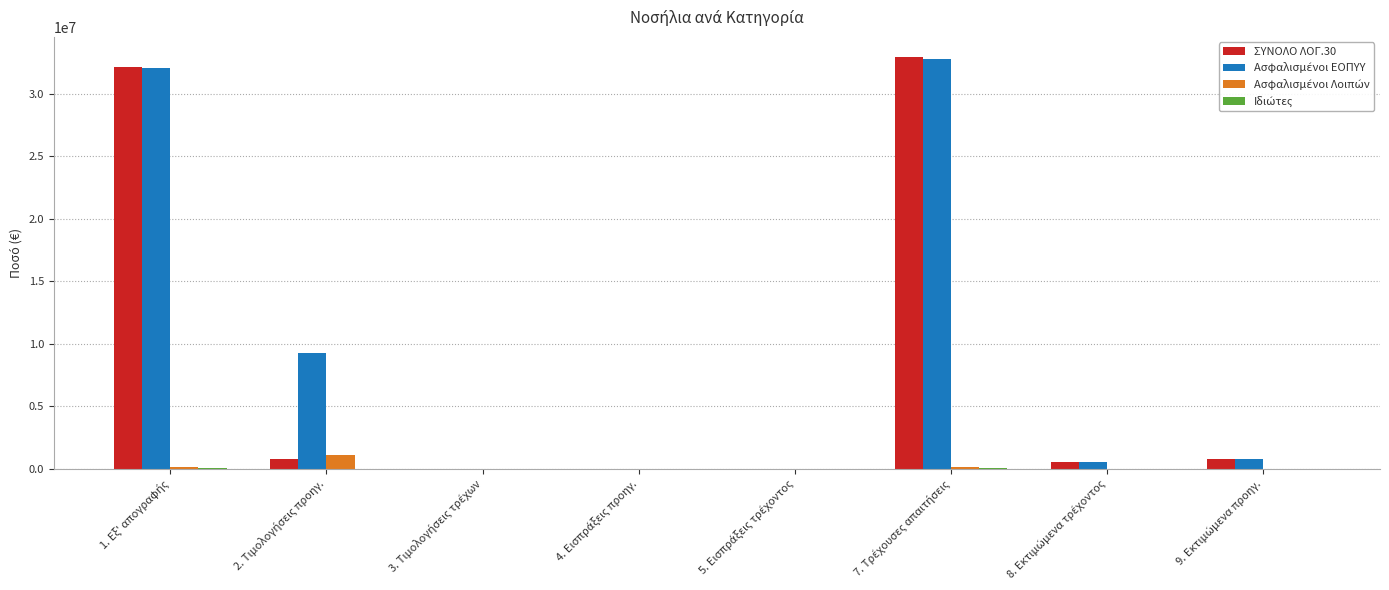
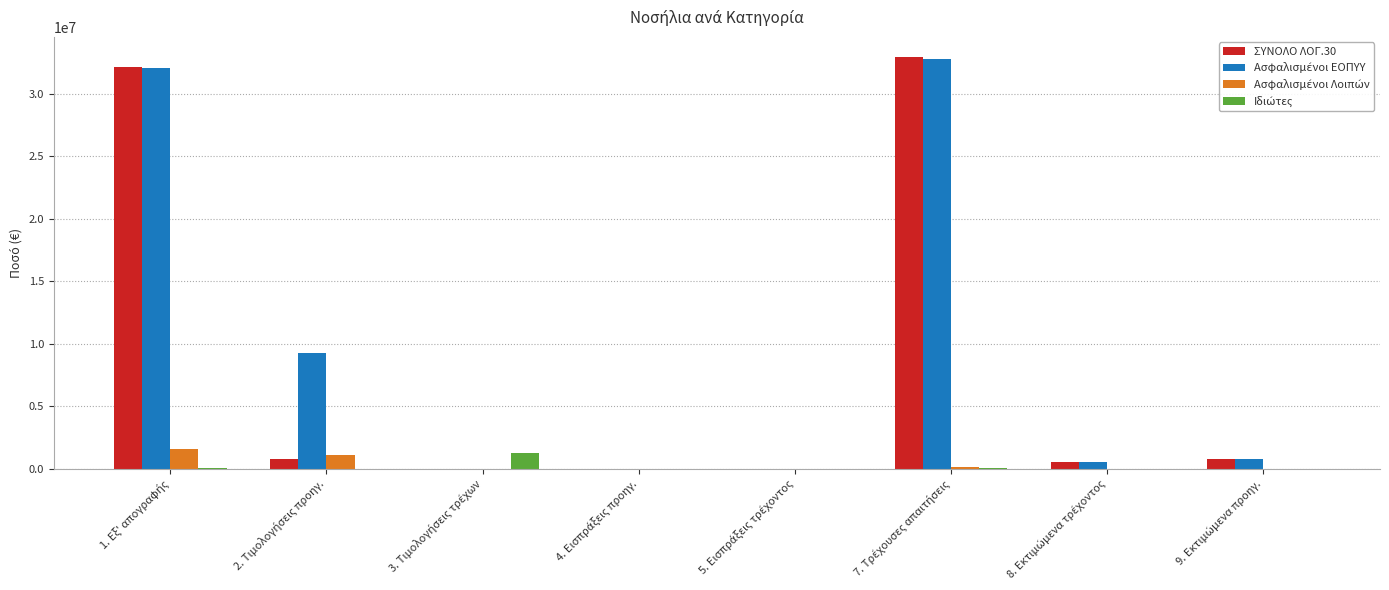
Ασφαλισμένοι Λοιπών, 1. Εξ' απογραφής: 100000 -> 1500000
Ιδιώτες, 3. Τιμολογήσεις τρέχων: 0 -> 1200000
